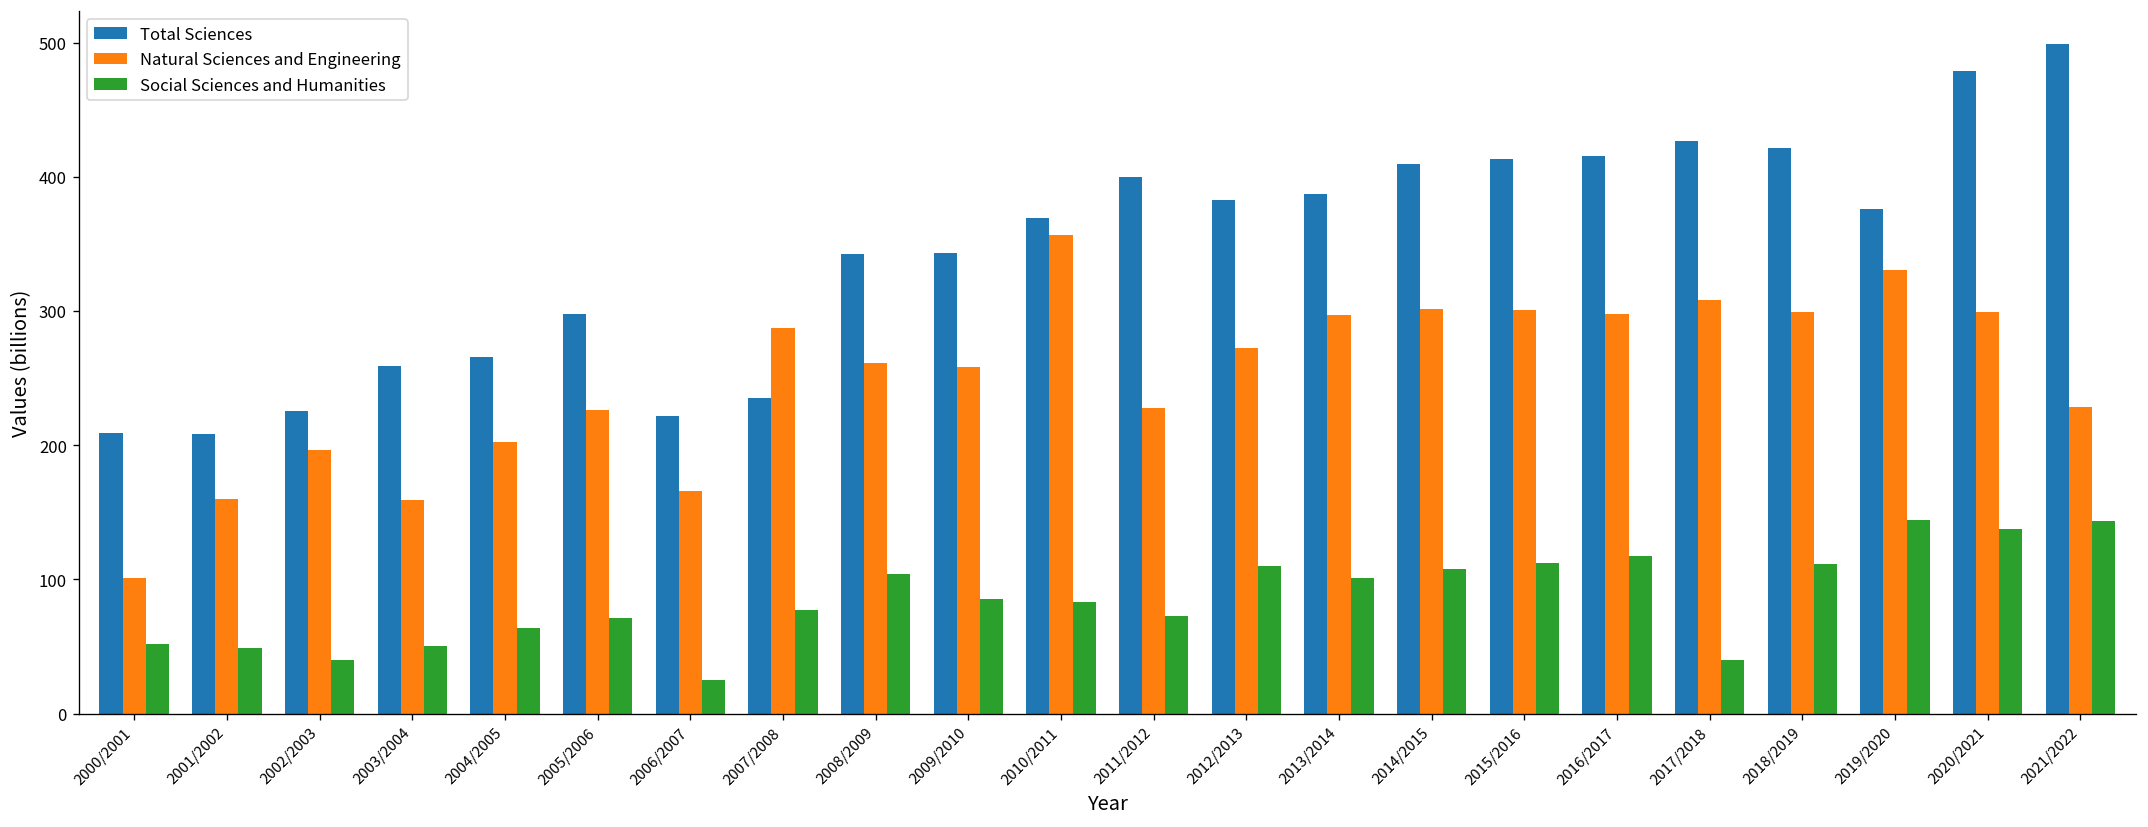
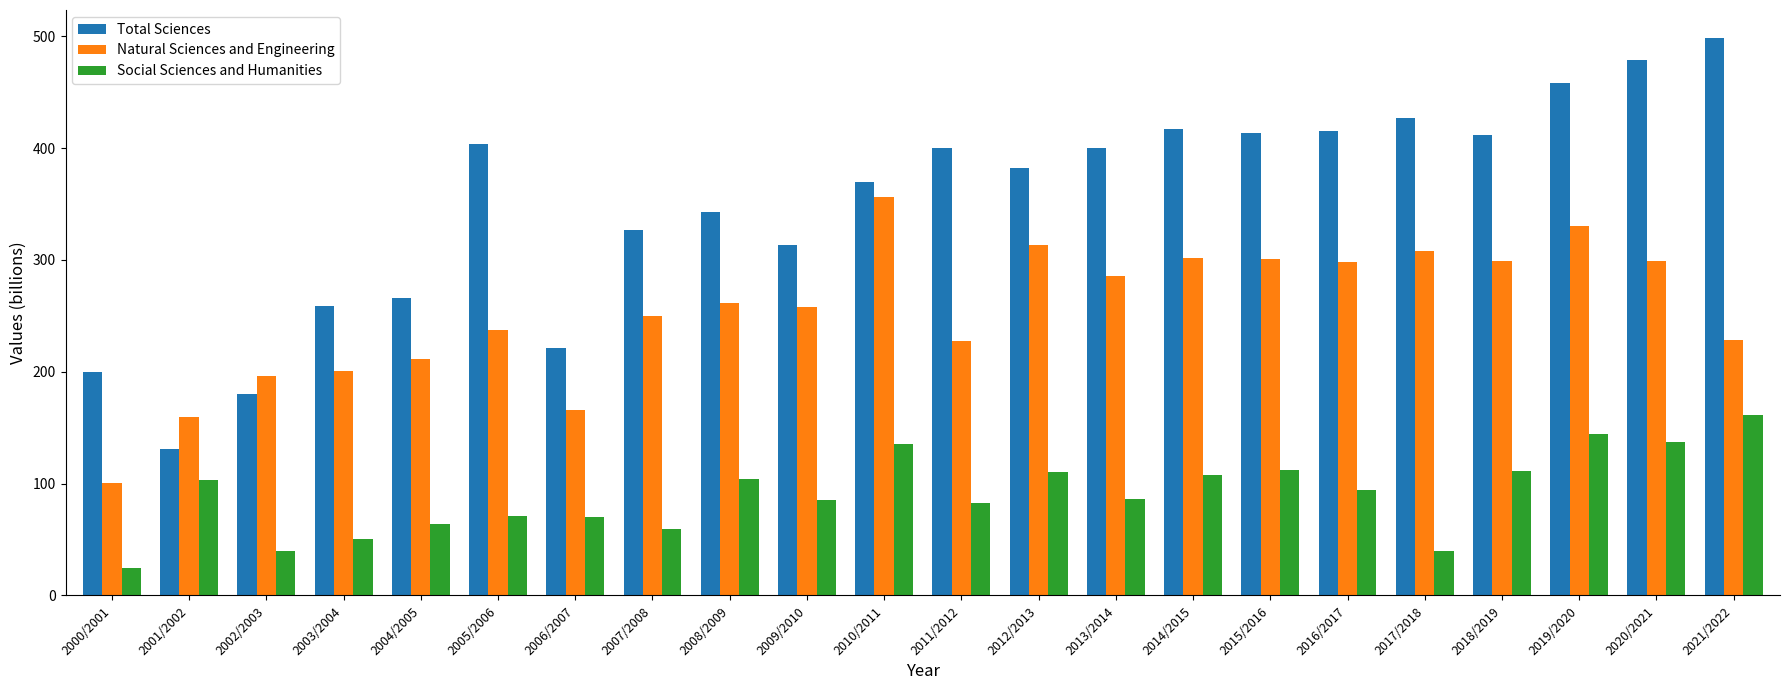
Total Sciences, 2000/2001: 209 -> 200
Social Sciences and Humanities, 2000/2001: 52 -> 25
Total Sciences, 2001/2002: 209 -> 131
Social Sciences and Humanities, 2001/2002: 49 -> 103
Total Sciences, 2002/2003: 226 -> 181
Natural Sciences and Engineering, 2003/2004: 159 -> 201
Natural Sciences and Engineering, 2004/2005: 202 -> 212
Total Sciences, 2005/2006: 297 -> 403
Natural Sciences and Engineering, 2005/2006: 226 -> 237
Social Sciences and Humanities, 2006/2007: 25 -> 71
Total Sciences, 2007/2008: 235 -> 327
Natural Sciences and Engineering, 2007/2008: 287 -> 250
Social Sciences and Humanities, 2007/2008: 77 -> 59
Total Sciences, 2009/2010: 343 -> 314
Social Sciences and Humanities, 2010/2011: 83 -> 135
Social Sciences and Humanities, 2011/2012: 73 -> 83
Natural Sciences and Engineering, 2012/2013: 272 -> 313
Total Sciences, 2013/2014: 387 -> 400
Natural Sciences and Engineering, 2013/2014: 297 -> 286
Social Sciences and Humanities, 2013/2014: 101 -> 87
Total Sciences, 2014/2015: 410 -> 417
Social Sciences and Humanities, 2016/2017: 118 -> 95
Total Sciences, 2018/2019: 421 -> 412
Total Sciences, 2019/2020: 376 -> 458
Social Sciences and Humanities, 2021/2022: 143 -> 162
